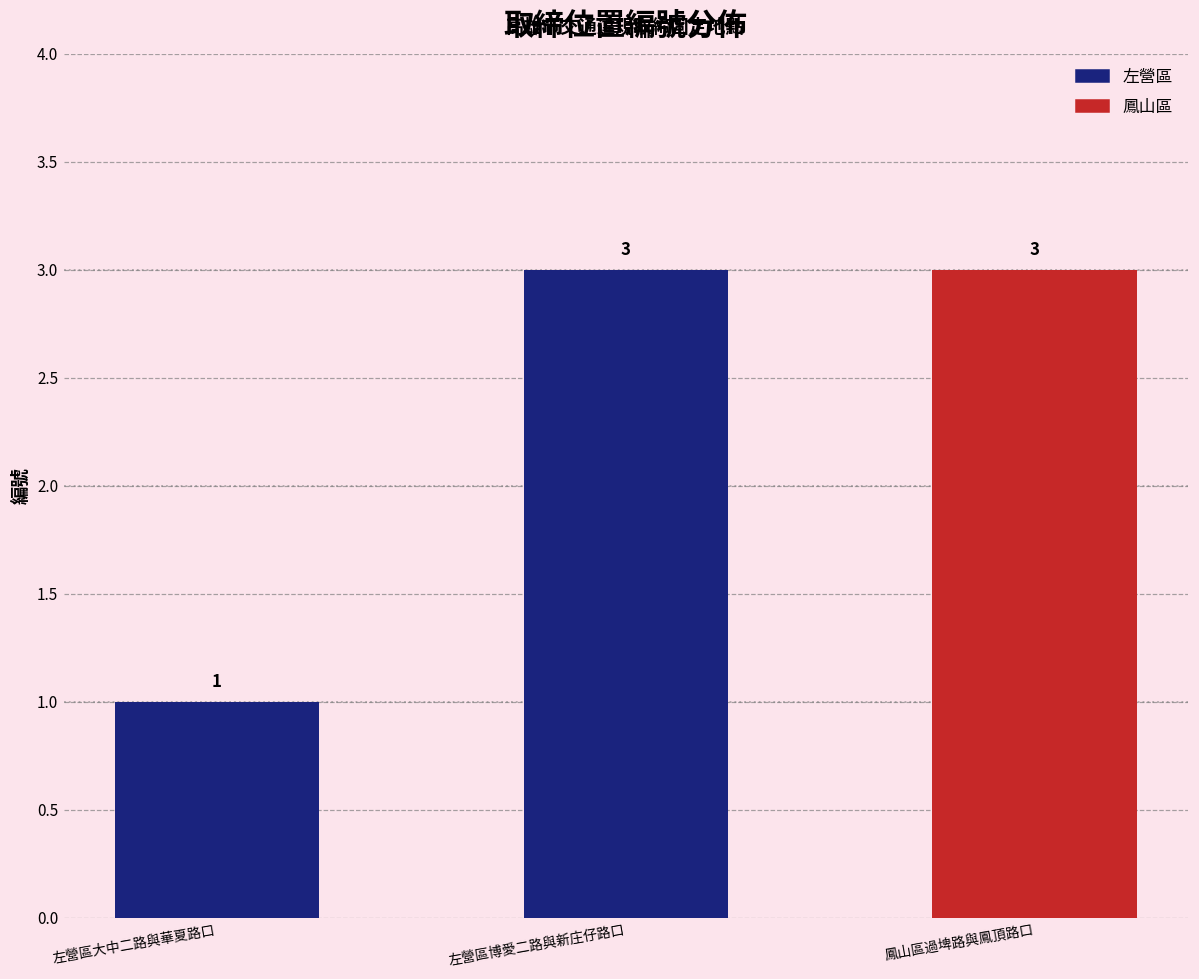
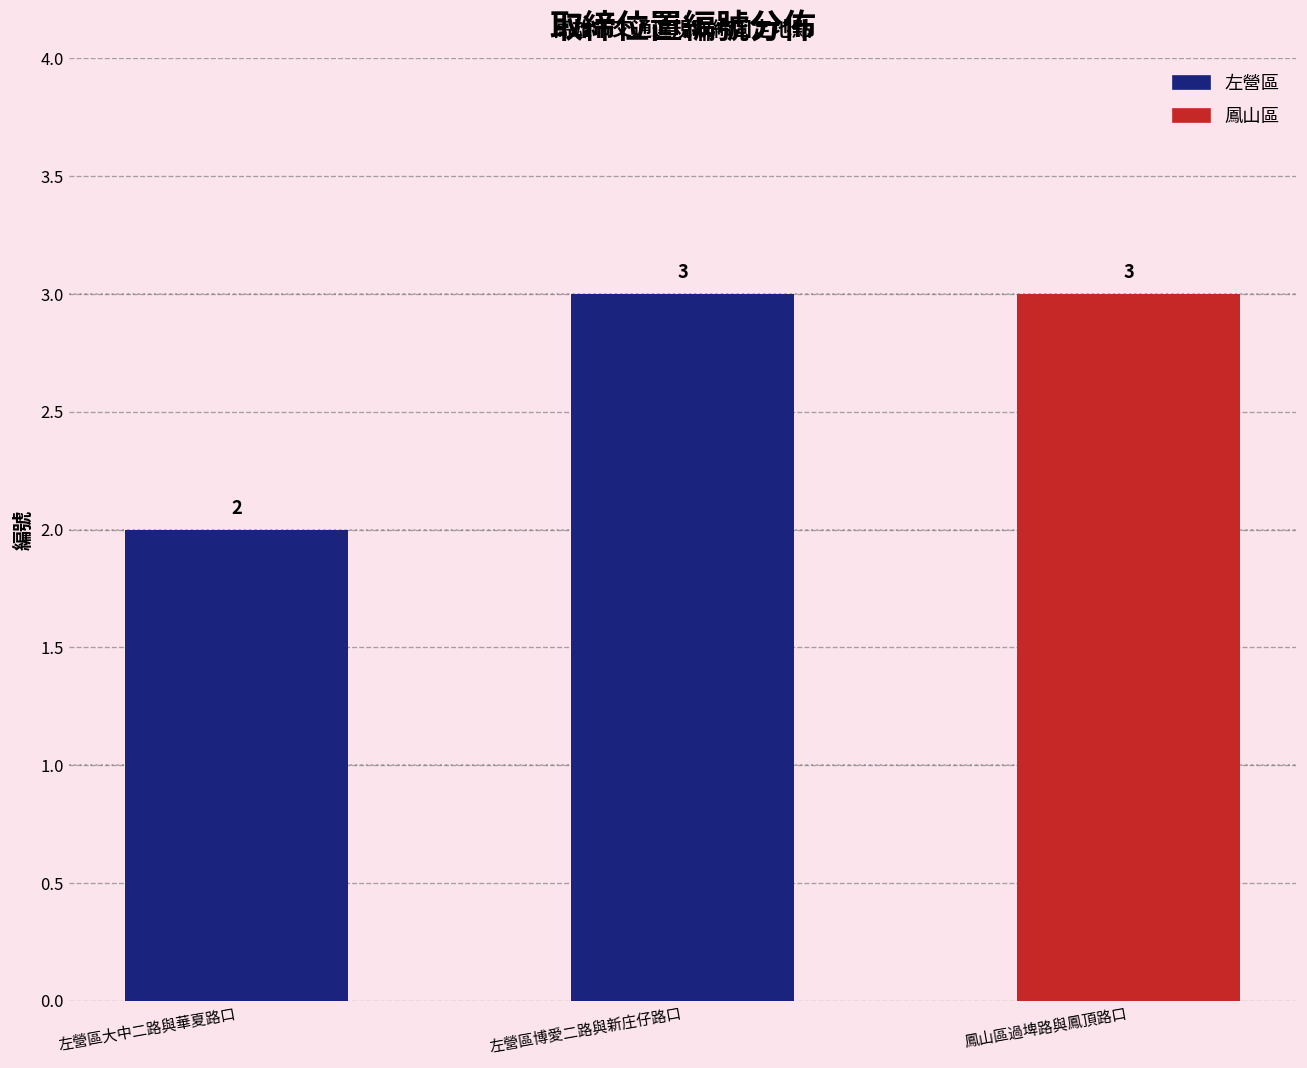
左營區大中二路與華夏路口: 1 -> 2
